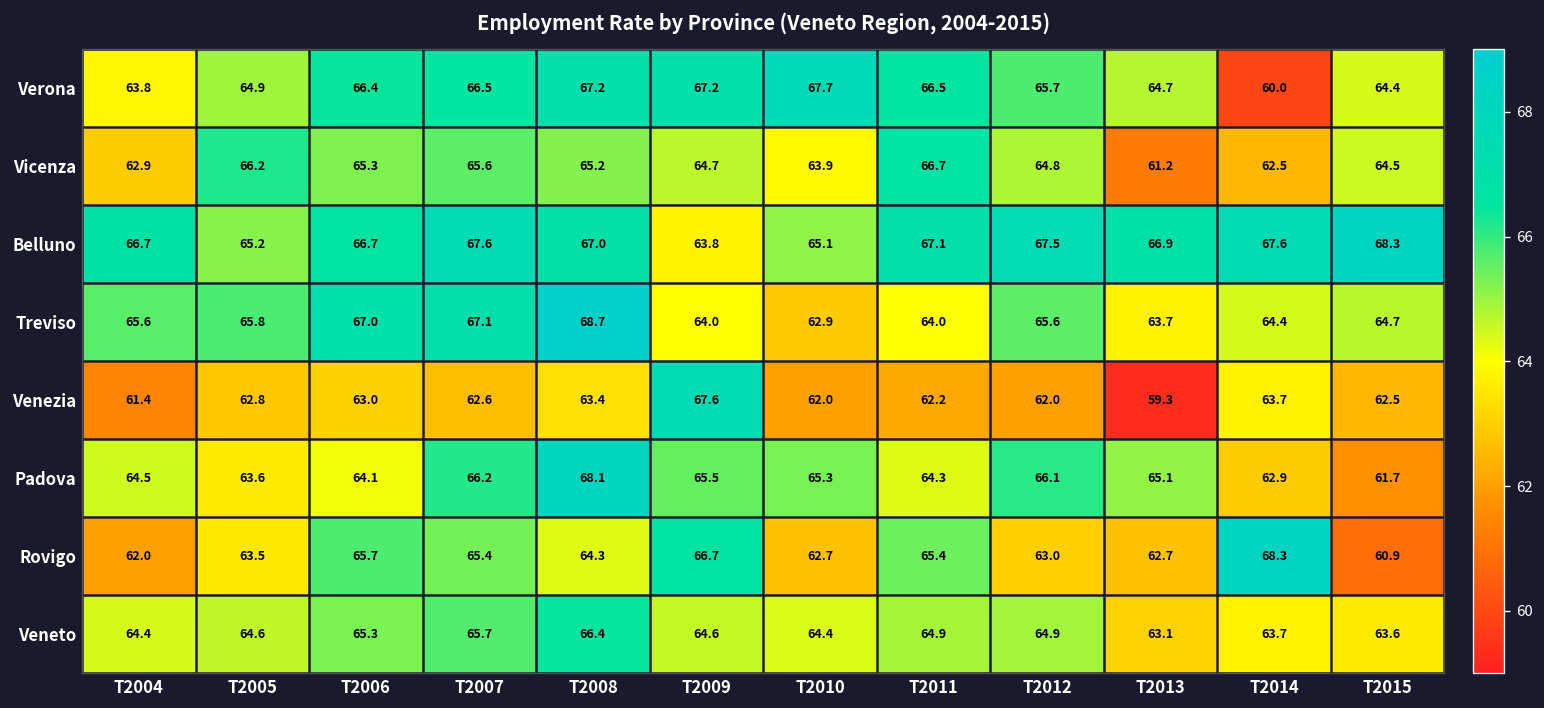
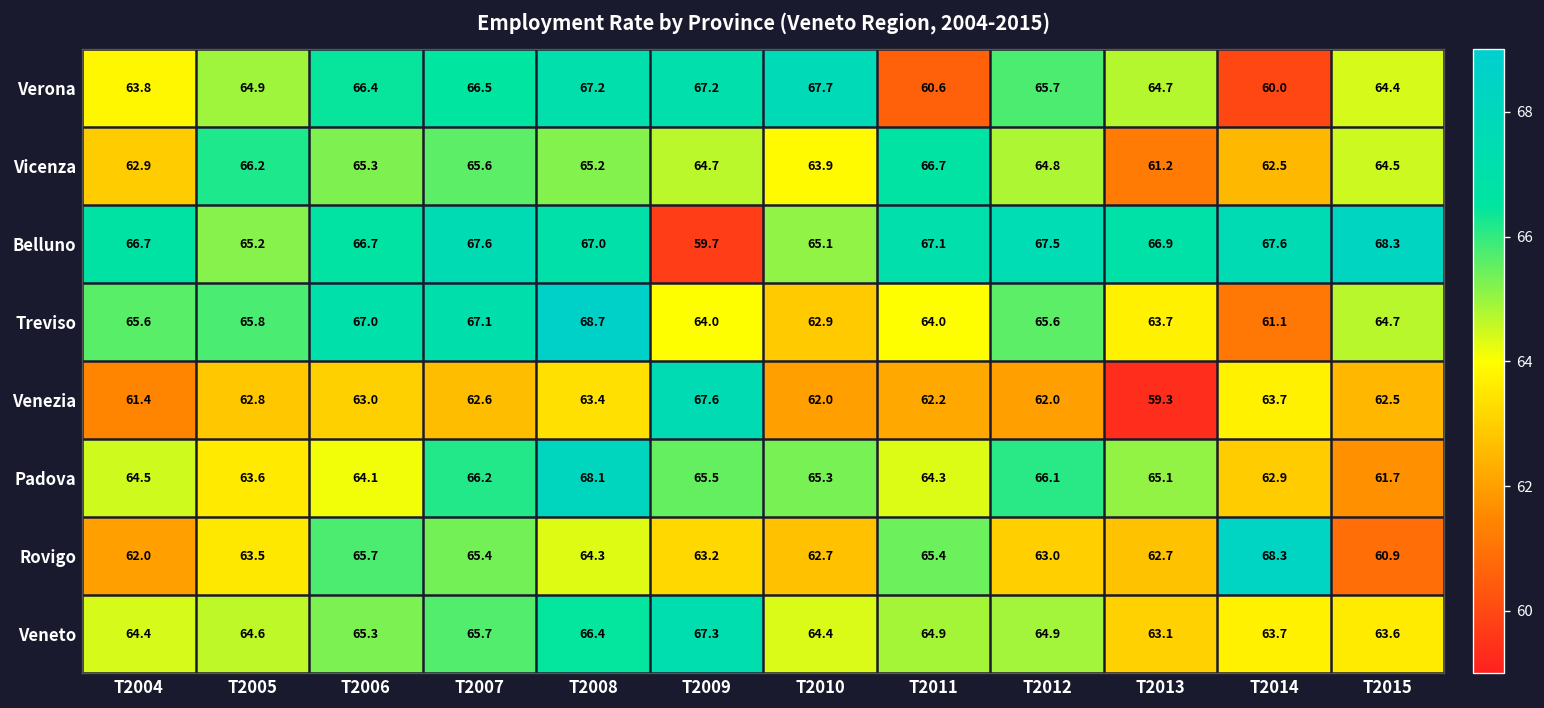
Verona, T2011: 66.5 -> 60.6
Belluno, T2009: 63.8 -> 59.7
Treviso, T2014: 64.4 -> 61.1
Rovigo, T2009: 66.7 -> 63.2
Veneto, T2009: 64.6 -> 67.3
